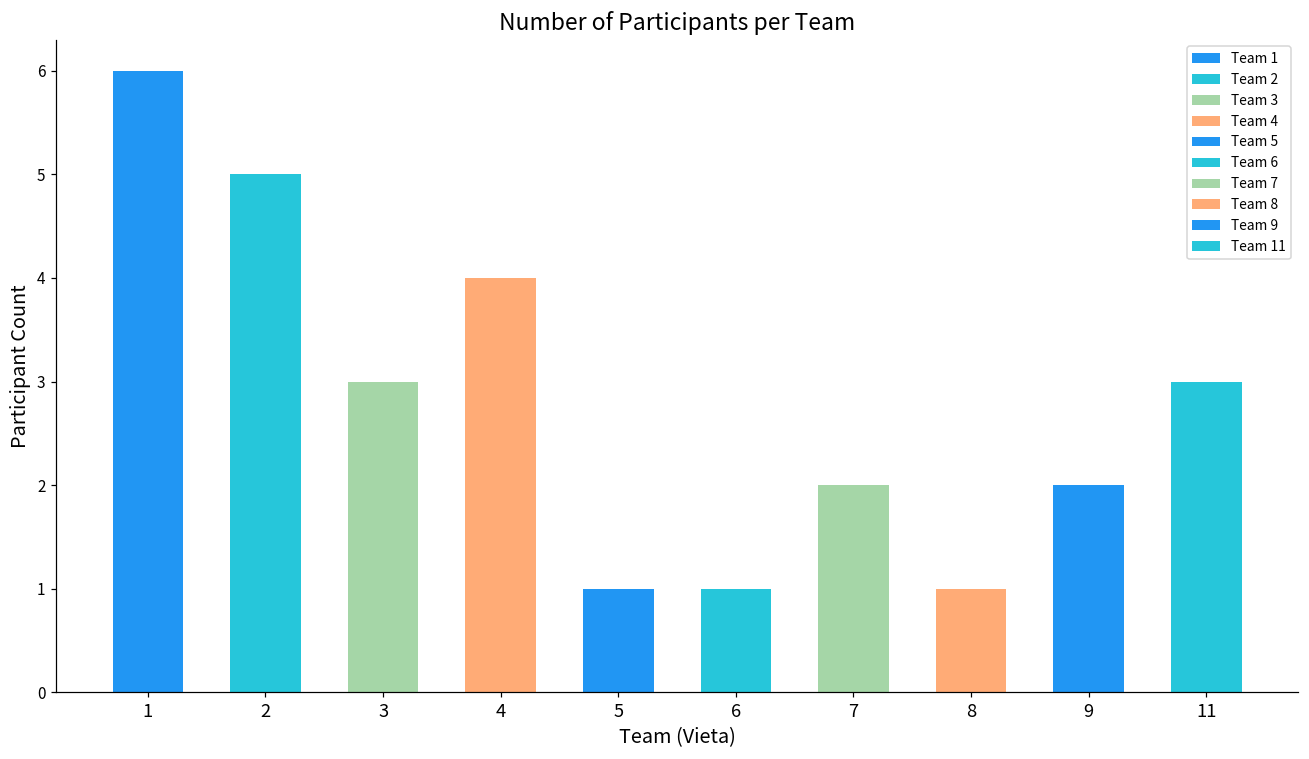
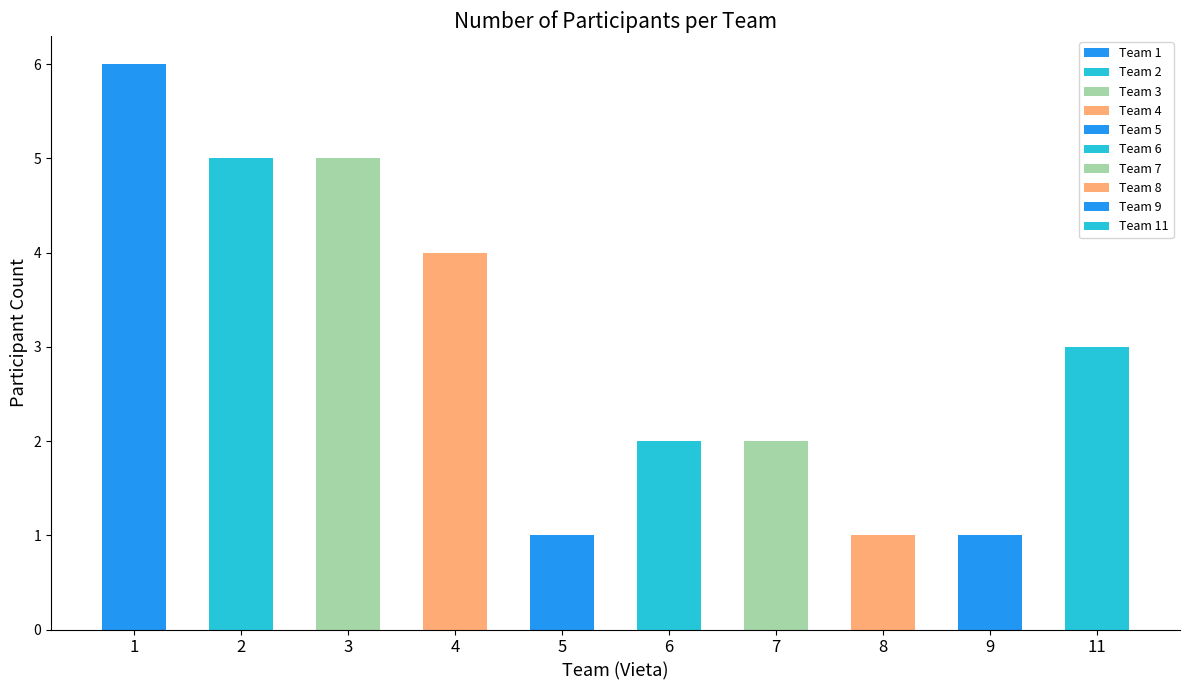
3: 3 -> 5
6: 1 -> 2
9: 2 -> 1
